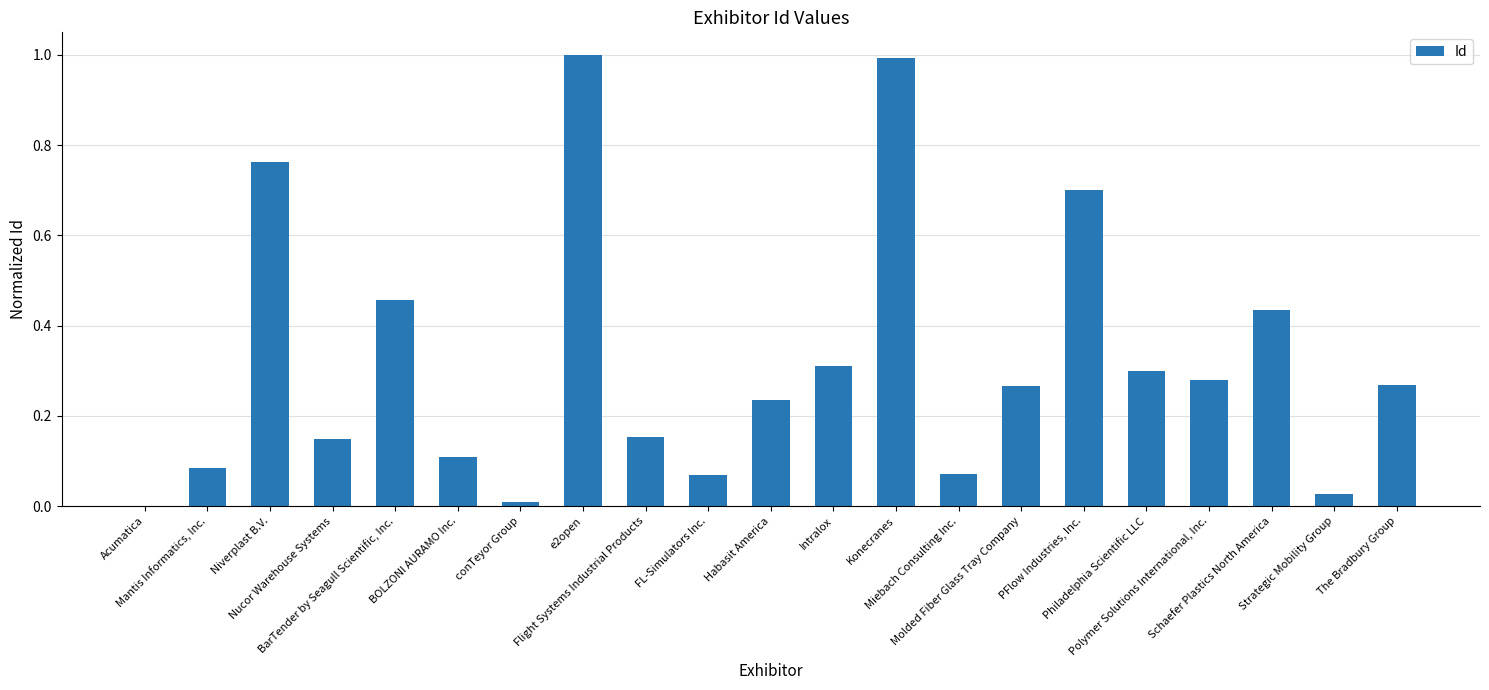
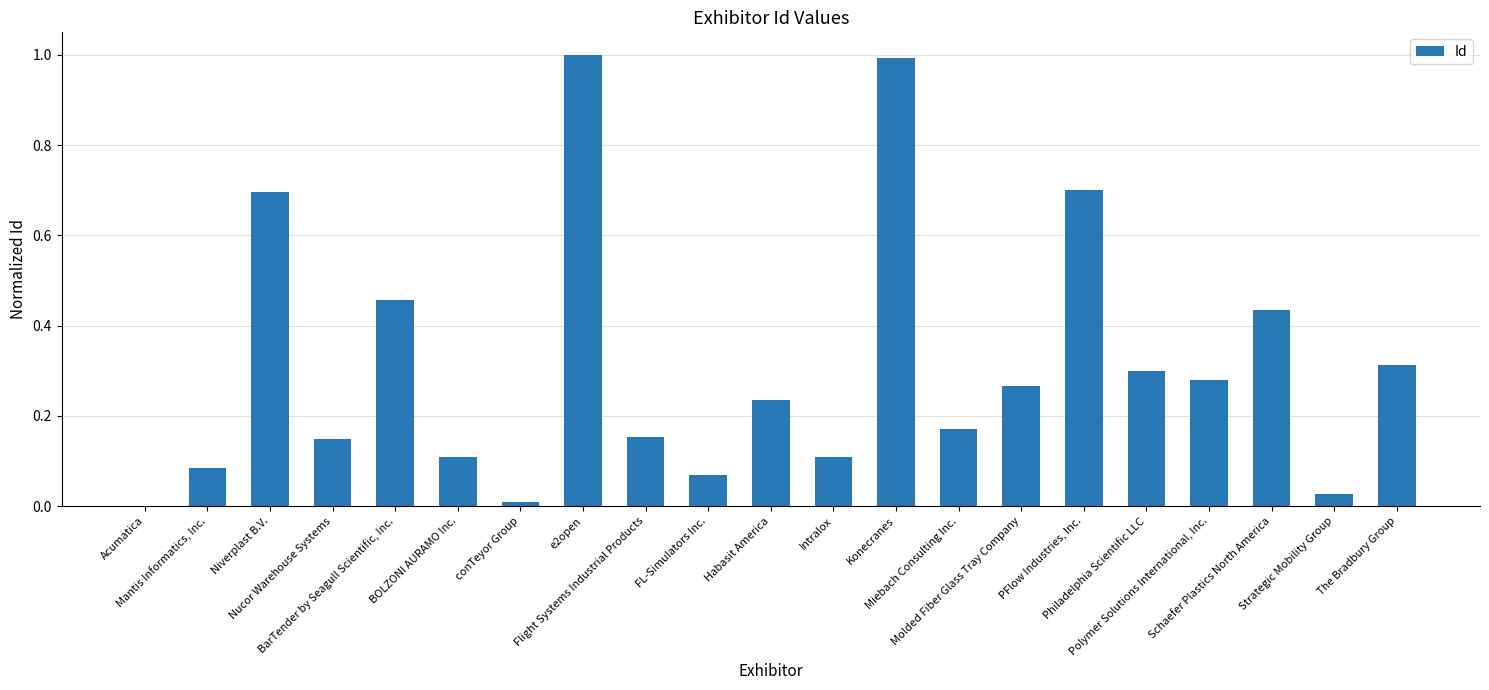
Niverplast B.V.: 0.76 -> 0.70
Intralox: 0.31 -> 0.11
Miebach Consulting Inc.: 0.07 -> 0.17
The Bradbury Group: 0.27 -> 0.31
